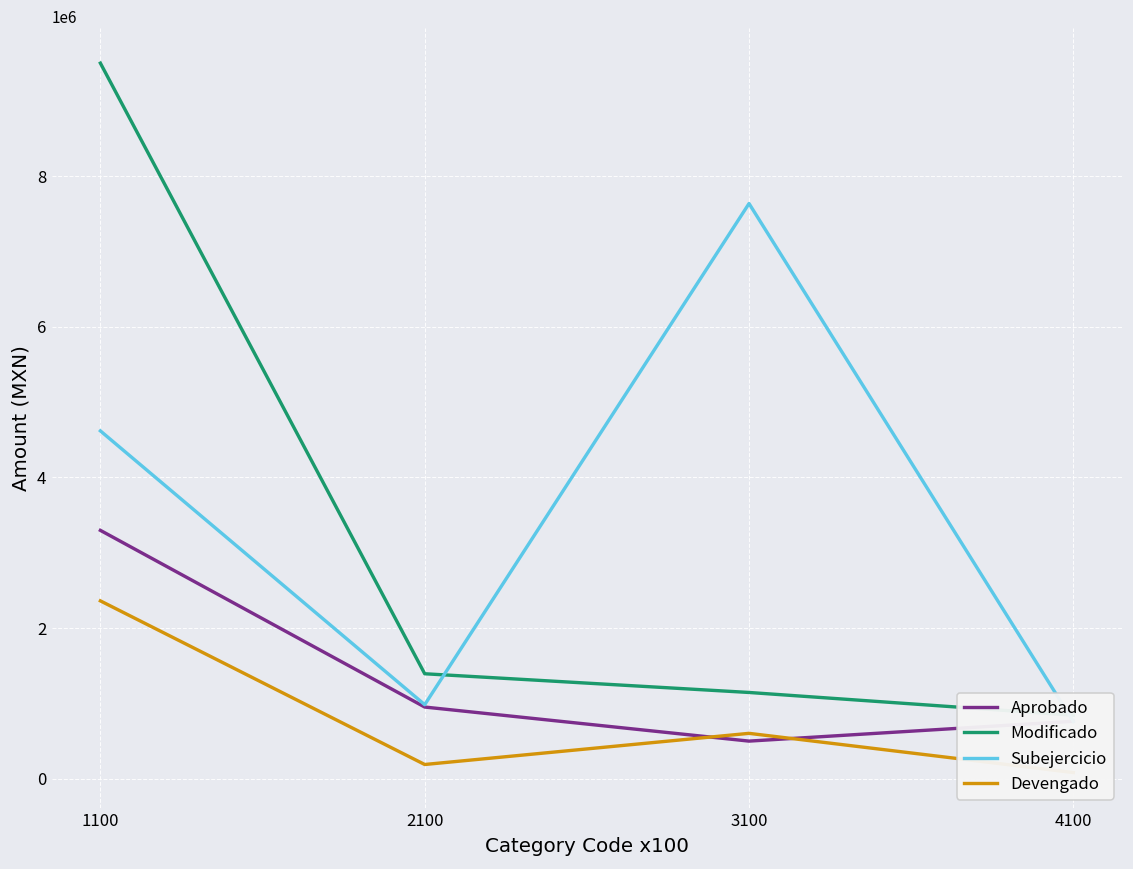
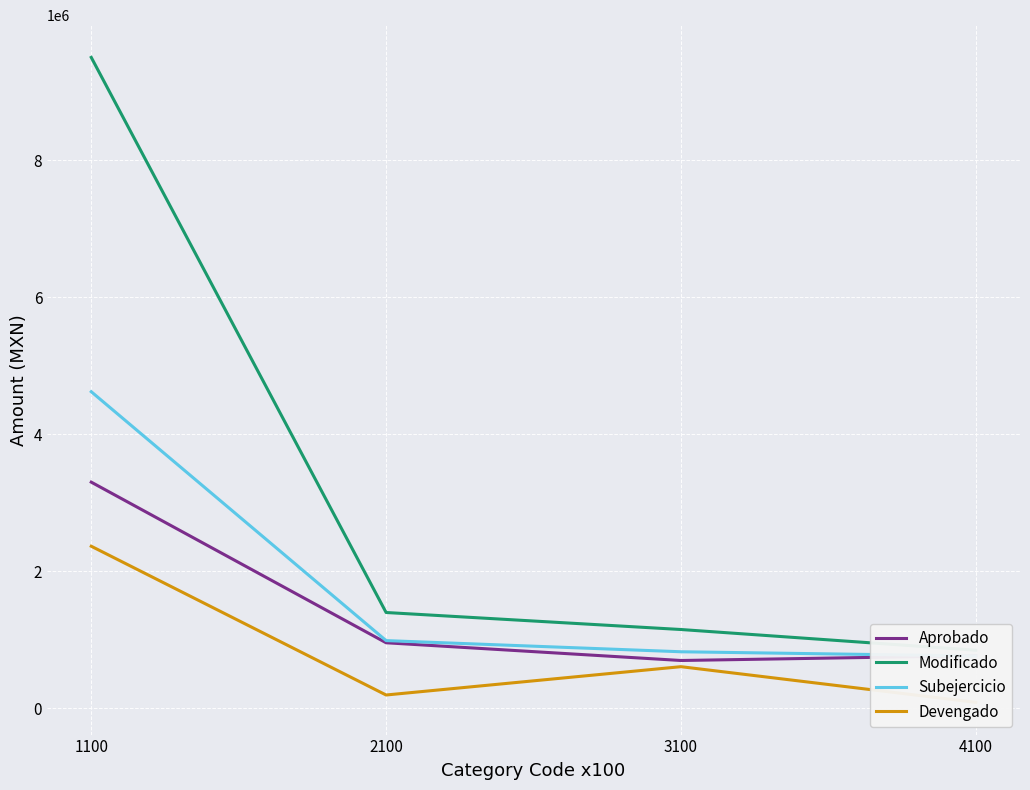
Aprobado, 3100: 500000 -> 700000
Subejercicio, 3100: 7600000 -> 800000
